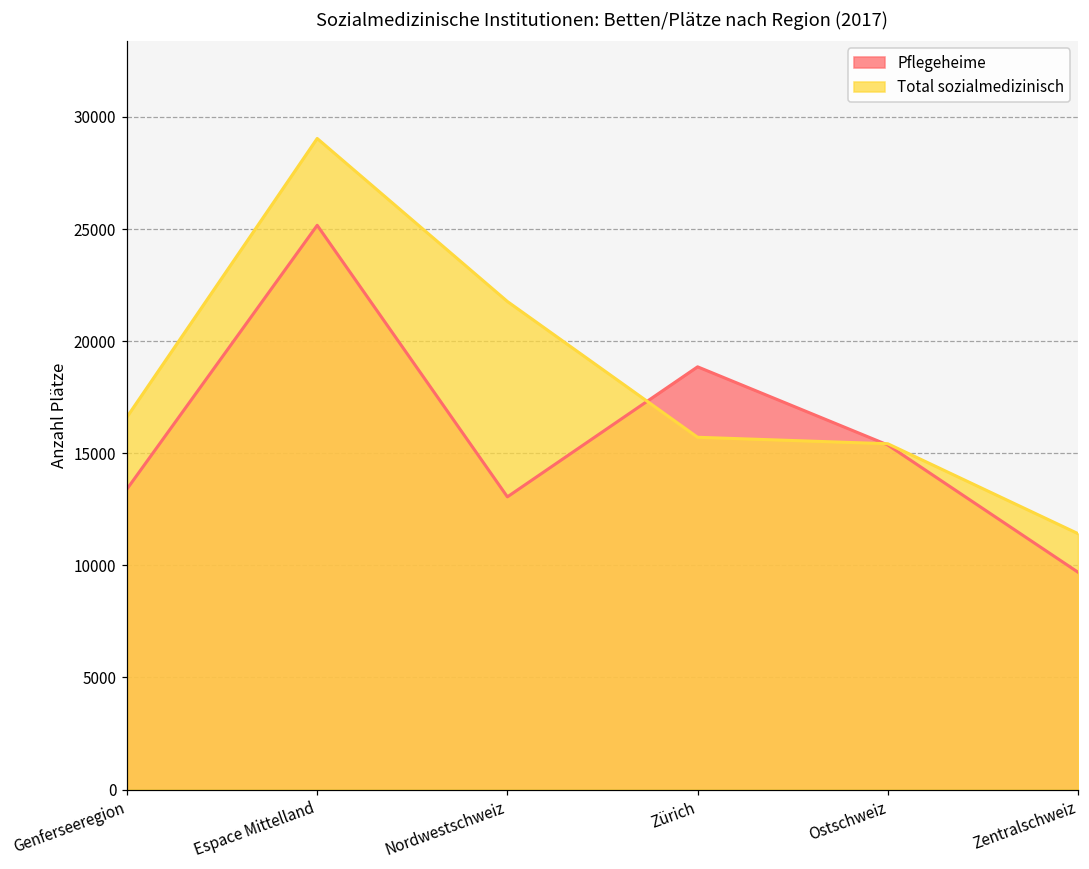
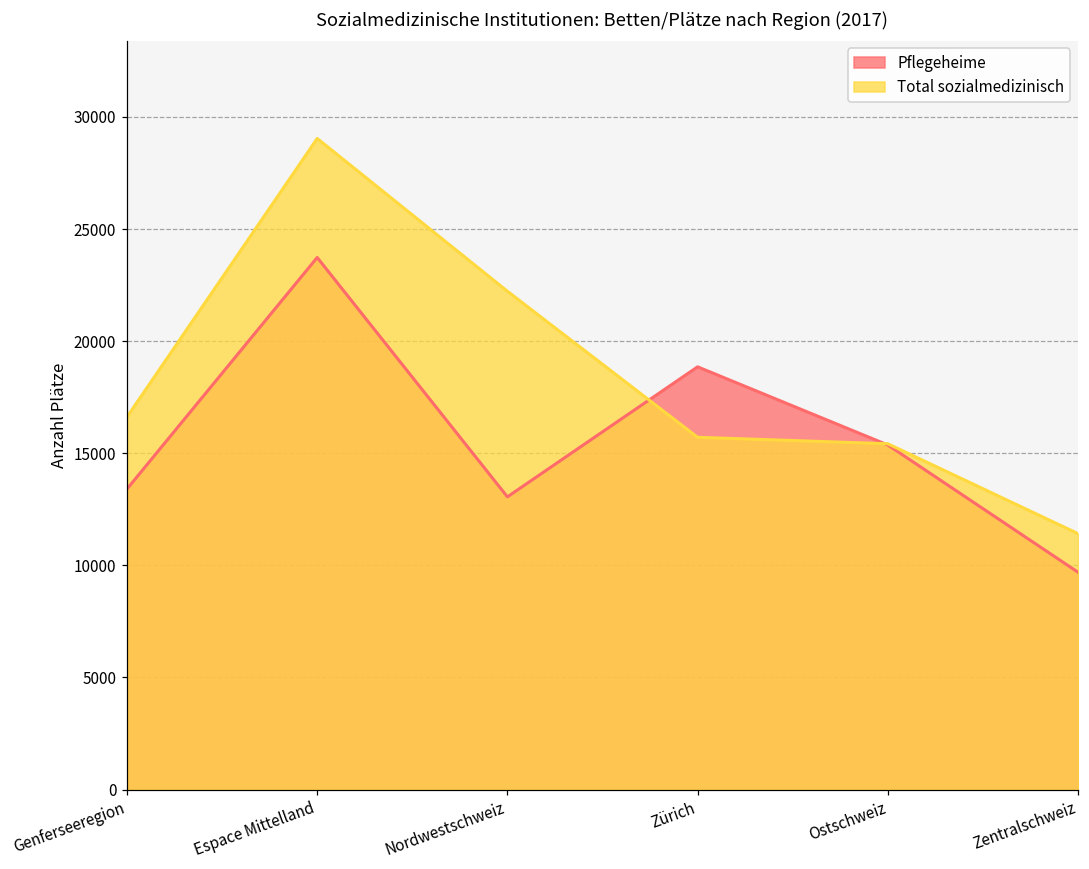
Pflegeheime, Espace Mittelland: 25200 -> 23700
Total sozialmedizinisch, Nordwestschweiz: 21800 -> 22200
